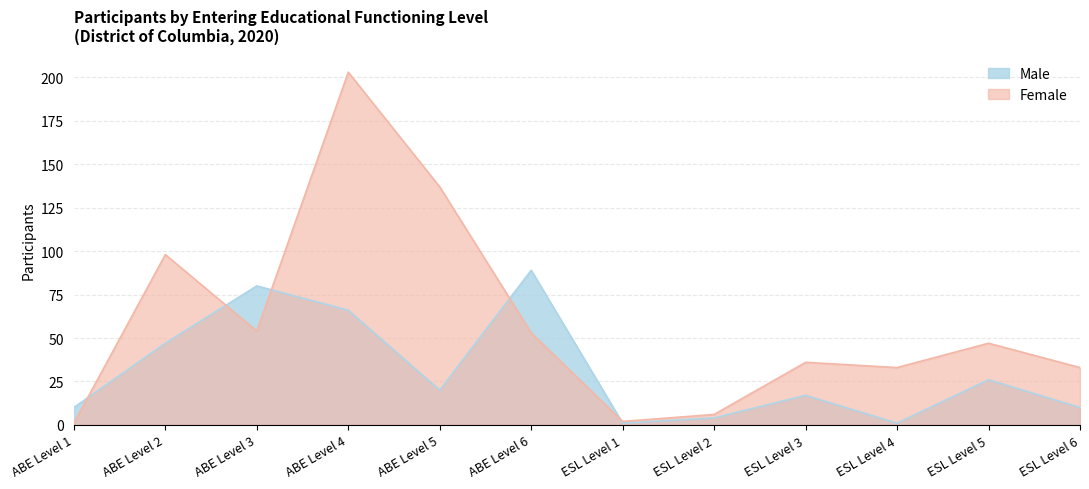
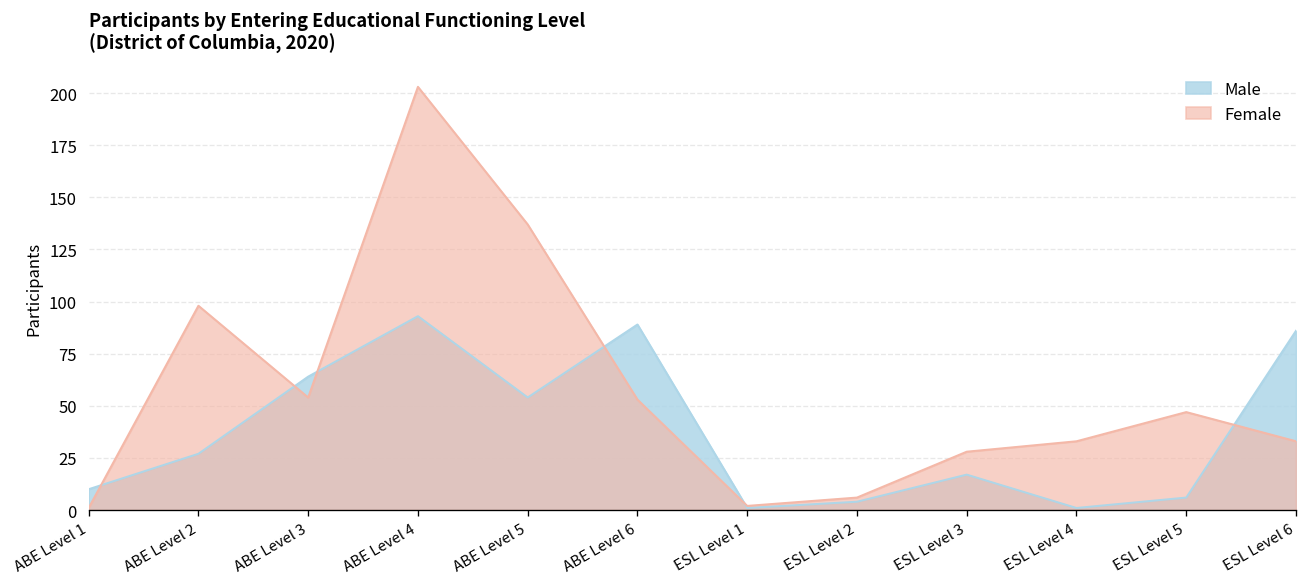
Male, ABE Level 2: 47 -> 27
Male, ABE Level 3: 80 -> 64
Male, ABE Level 4: 66 -> 93
Male, ABE Level 5: 20 -> 54
Female, ESL Level 3: 36 -> 28
Male, ESL Level 5: 26 -> 6
Male, ESL Level 6: 10 -> 86
